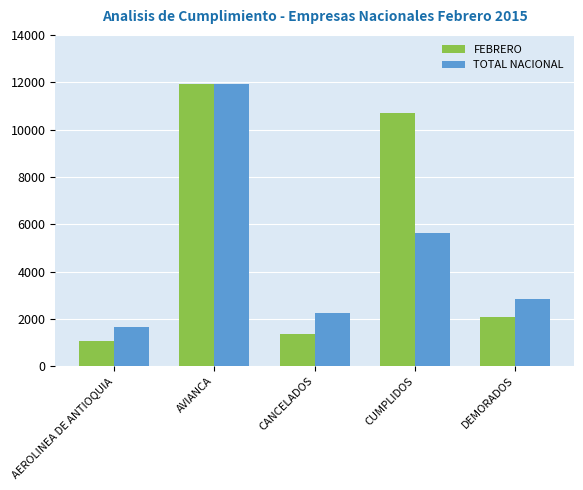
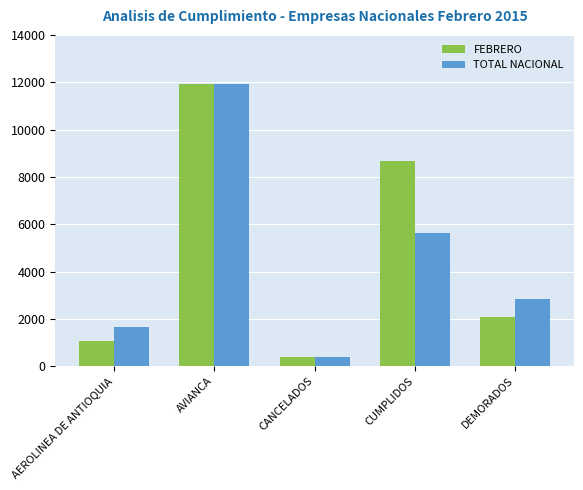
FEBRERO, CANCELADOS: 1400 -> 400
TOTAL NACIONAL, CANCELADOS: 2200 -> 400
FEBRERO, CUMPLIDOS: 10700 -> 8700
